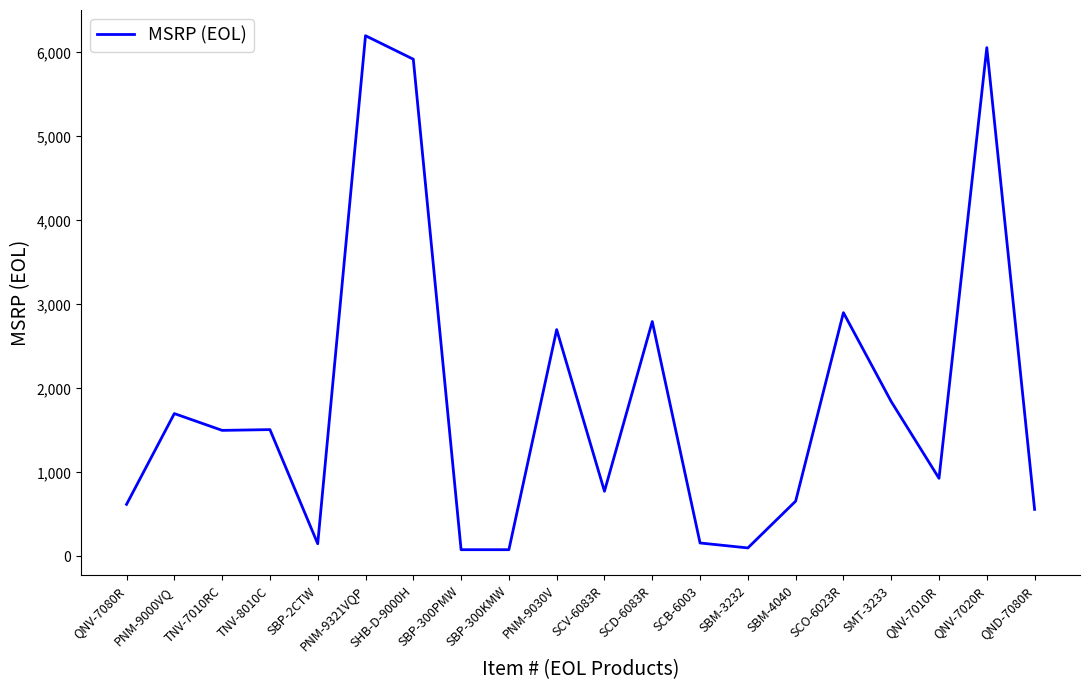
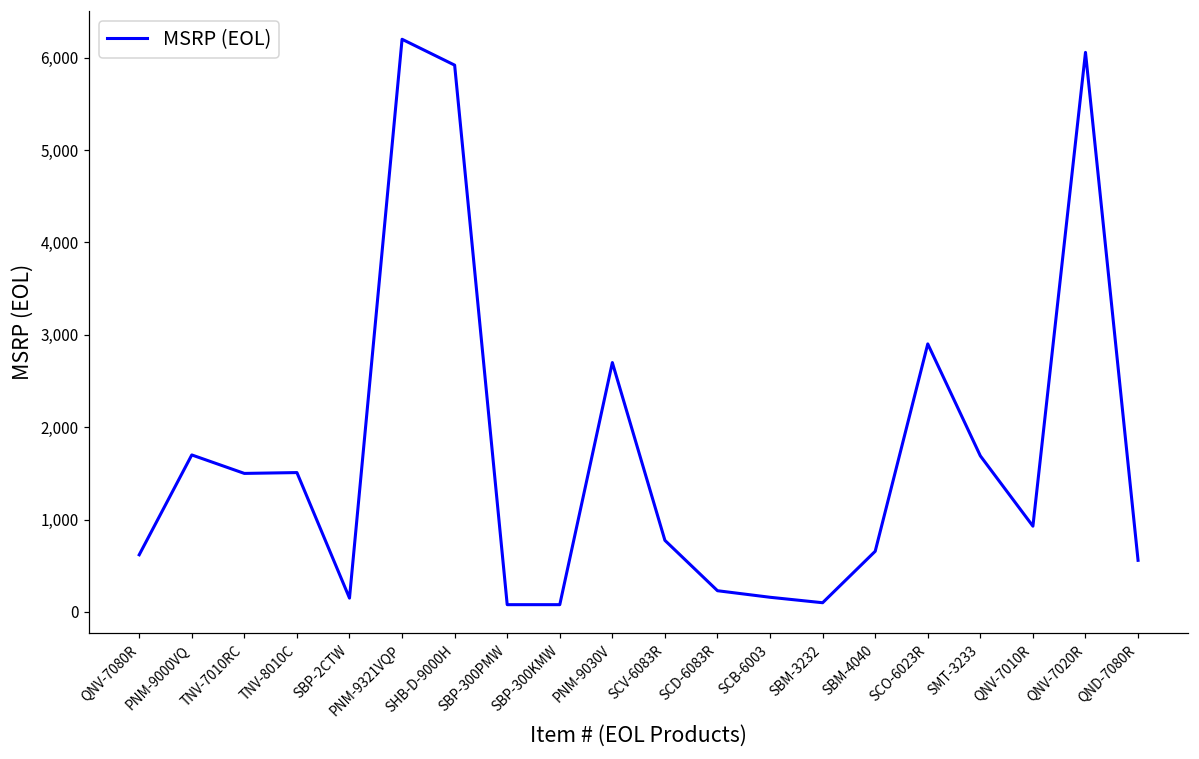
SCD-6083R: 2,800 -> 200
SMT-3233: 1,800 -> 1,700
